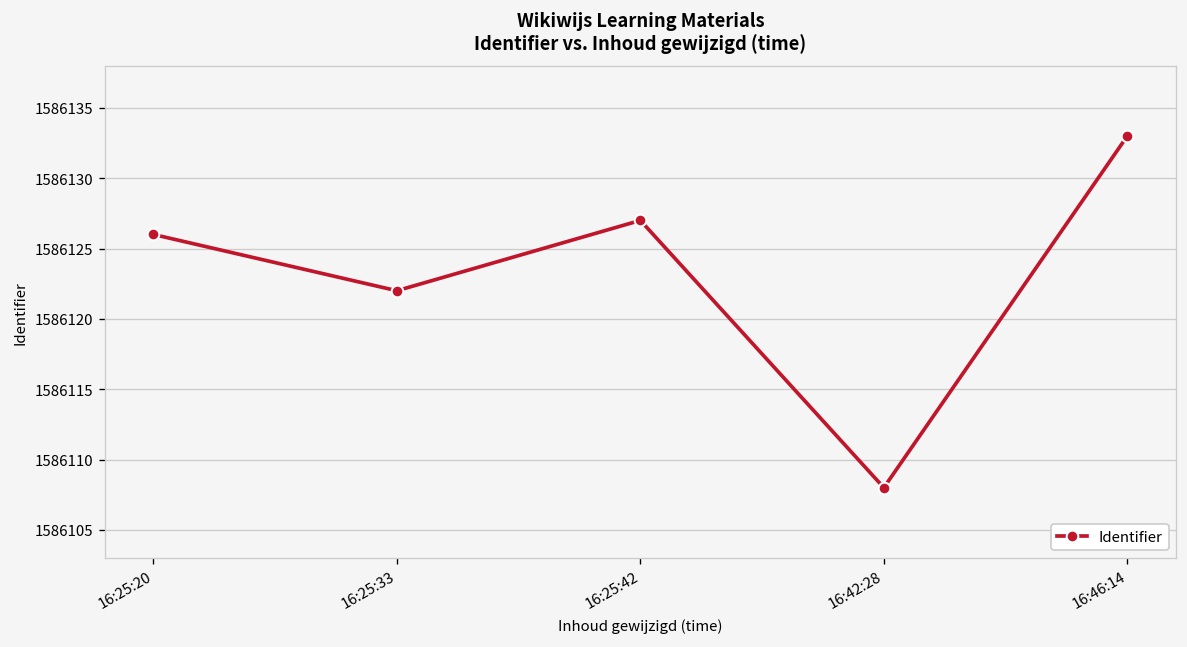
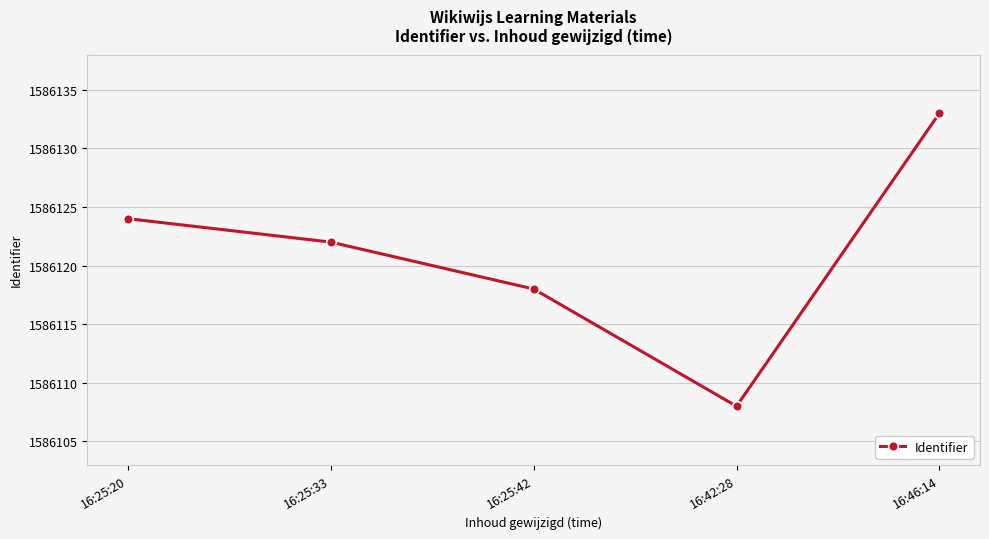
16:25:20: 1586126 -> 1586124
16:25:42: 1586127 -> 1586118
